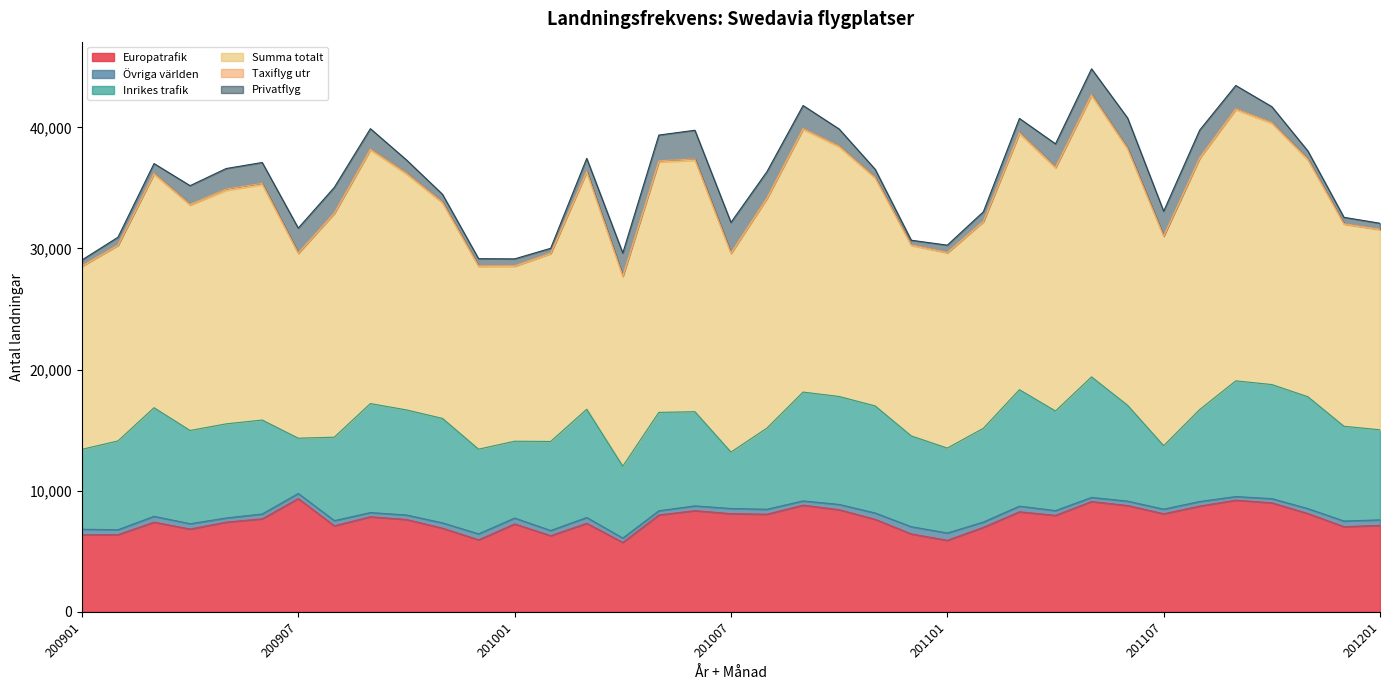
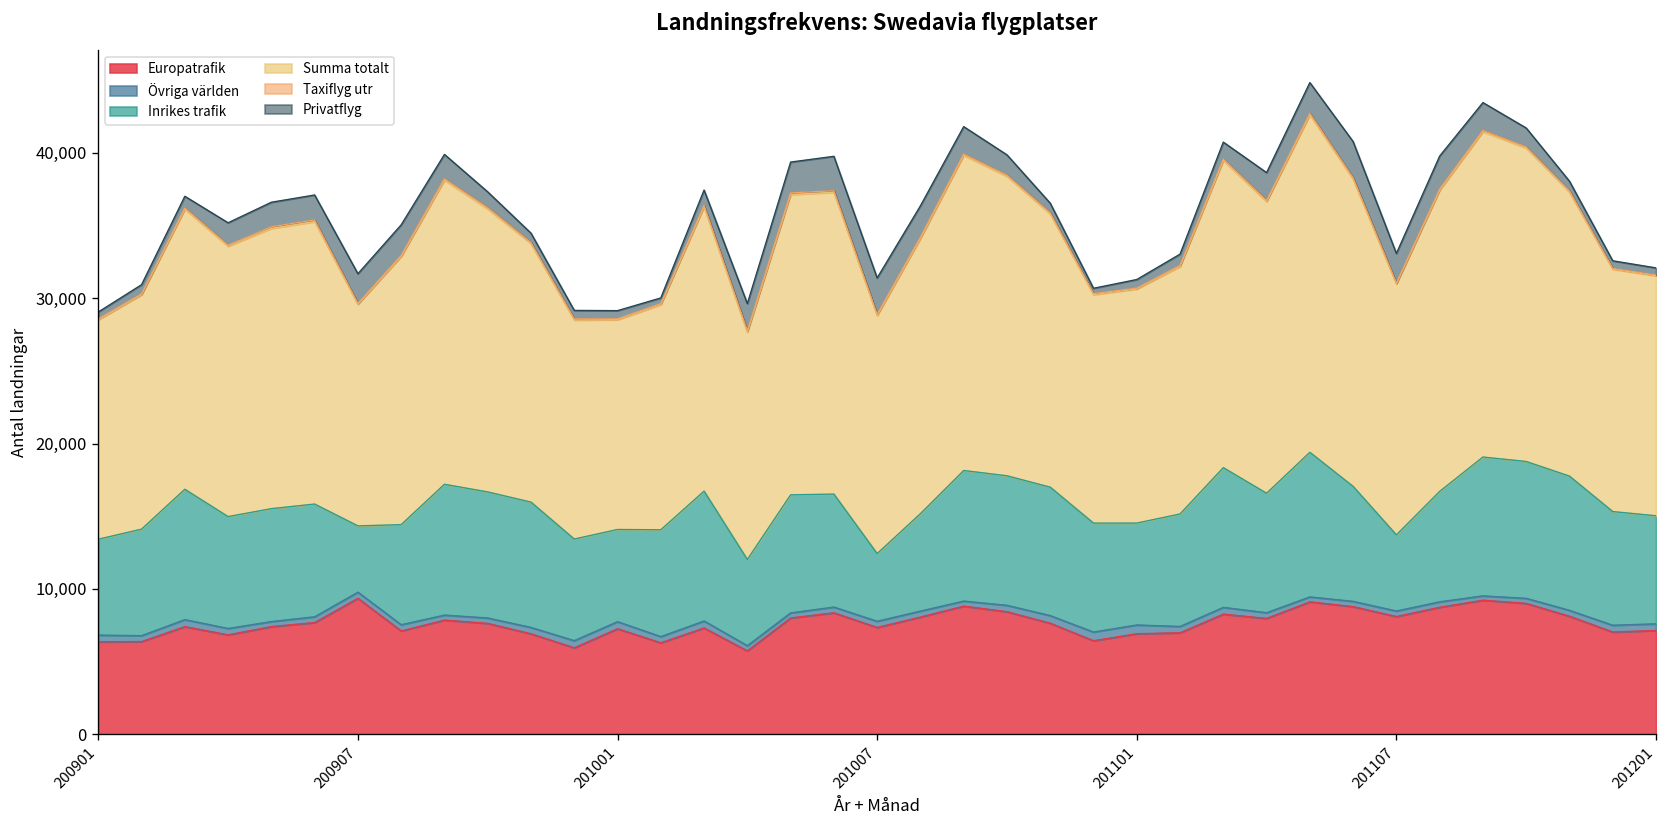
Europatrafik, 201007: 8,100 -> 7,300
Europatrafik, 201101: 5,900 -> 6,900
